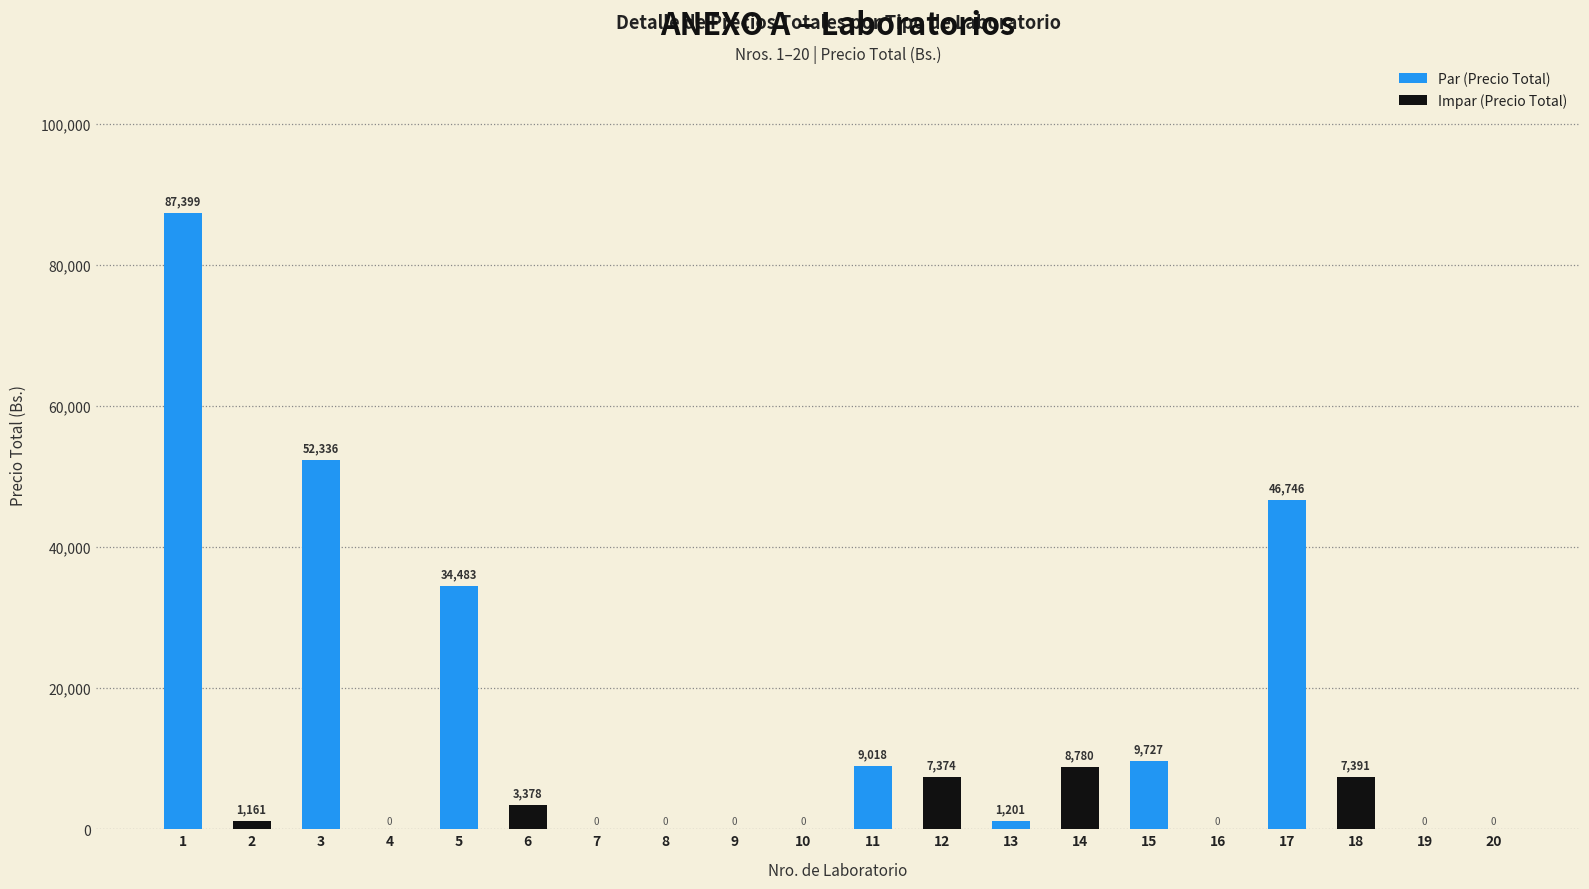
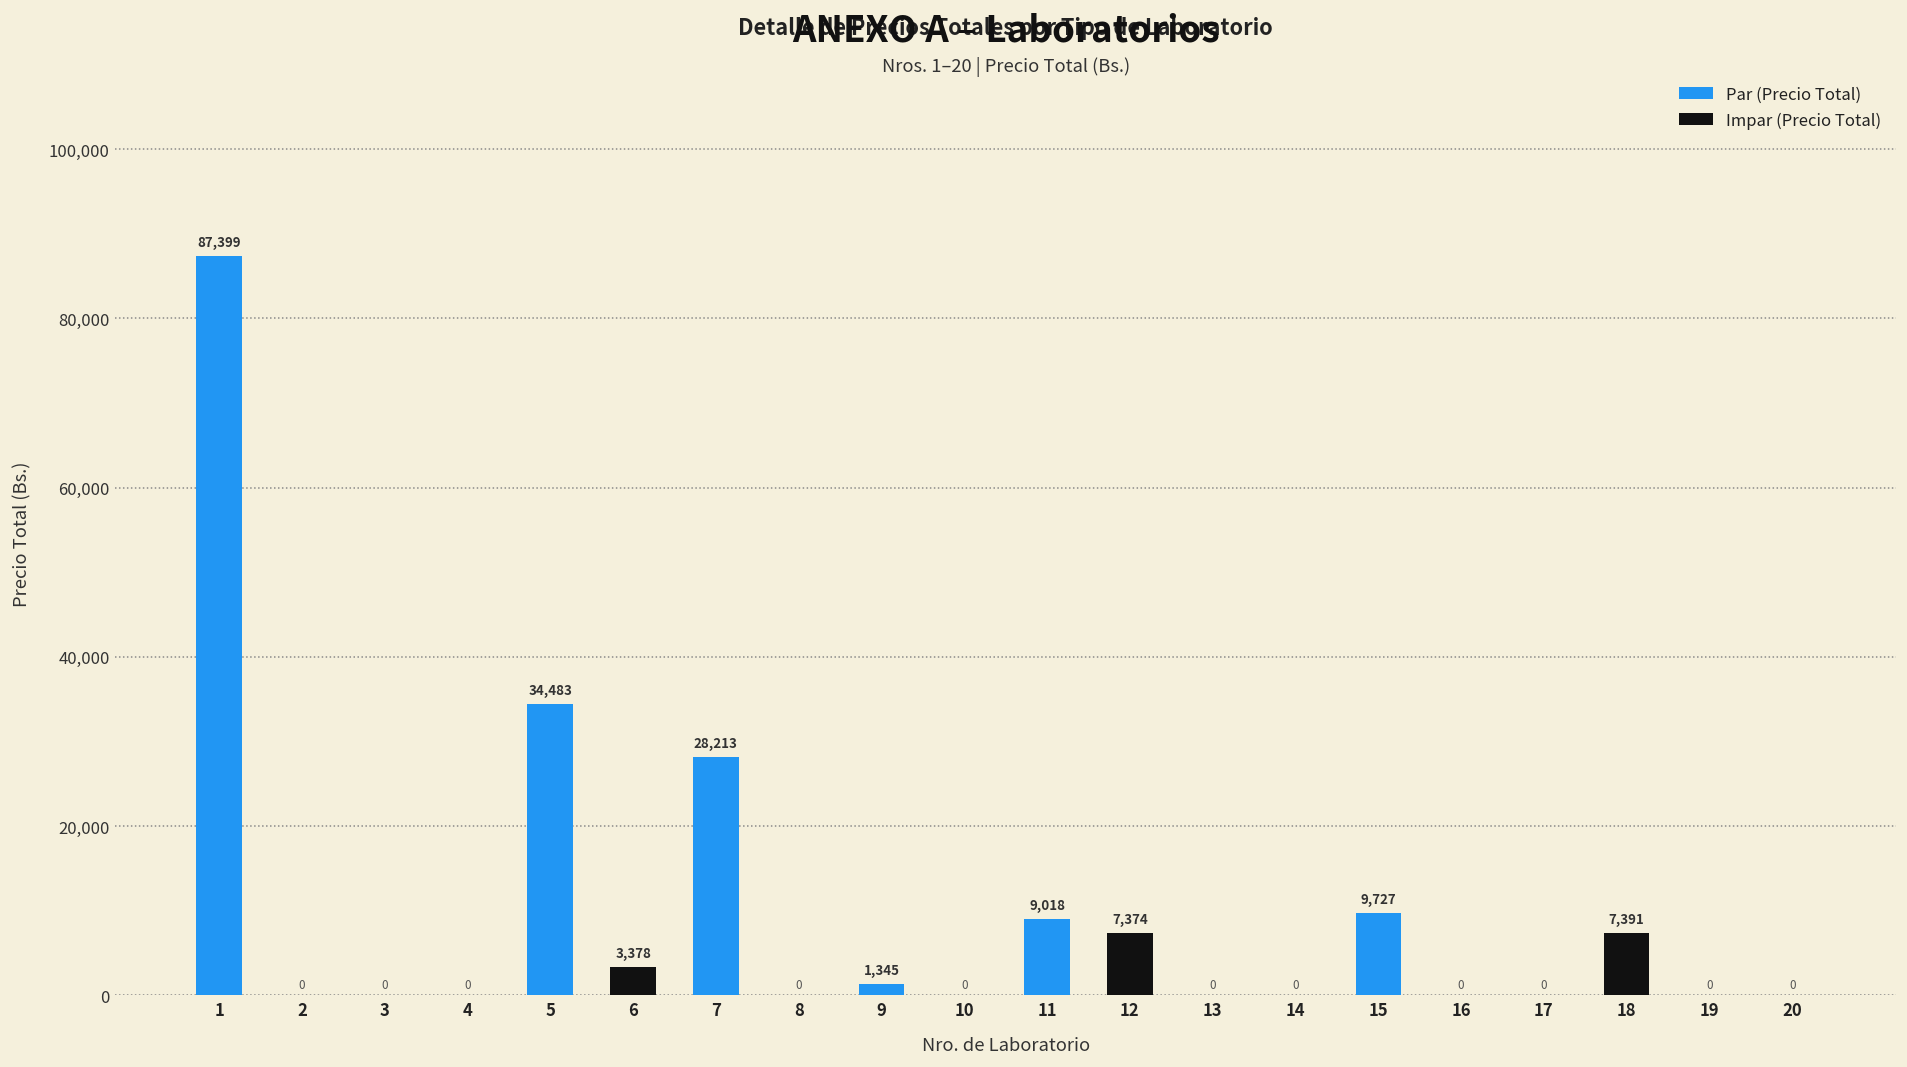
2: 1,161 -> 0
3: 52,336 -> 0
7: 0 -> 28,213
9: 0 -> 1,345
13: 1,201 -> 0
14: 8,780 -> 0
17: 46,746 -> 0
